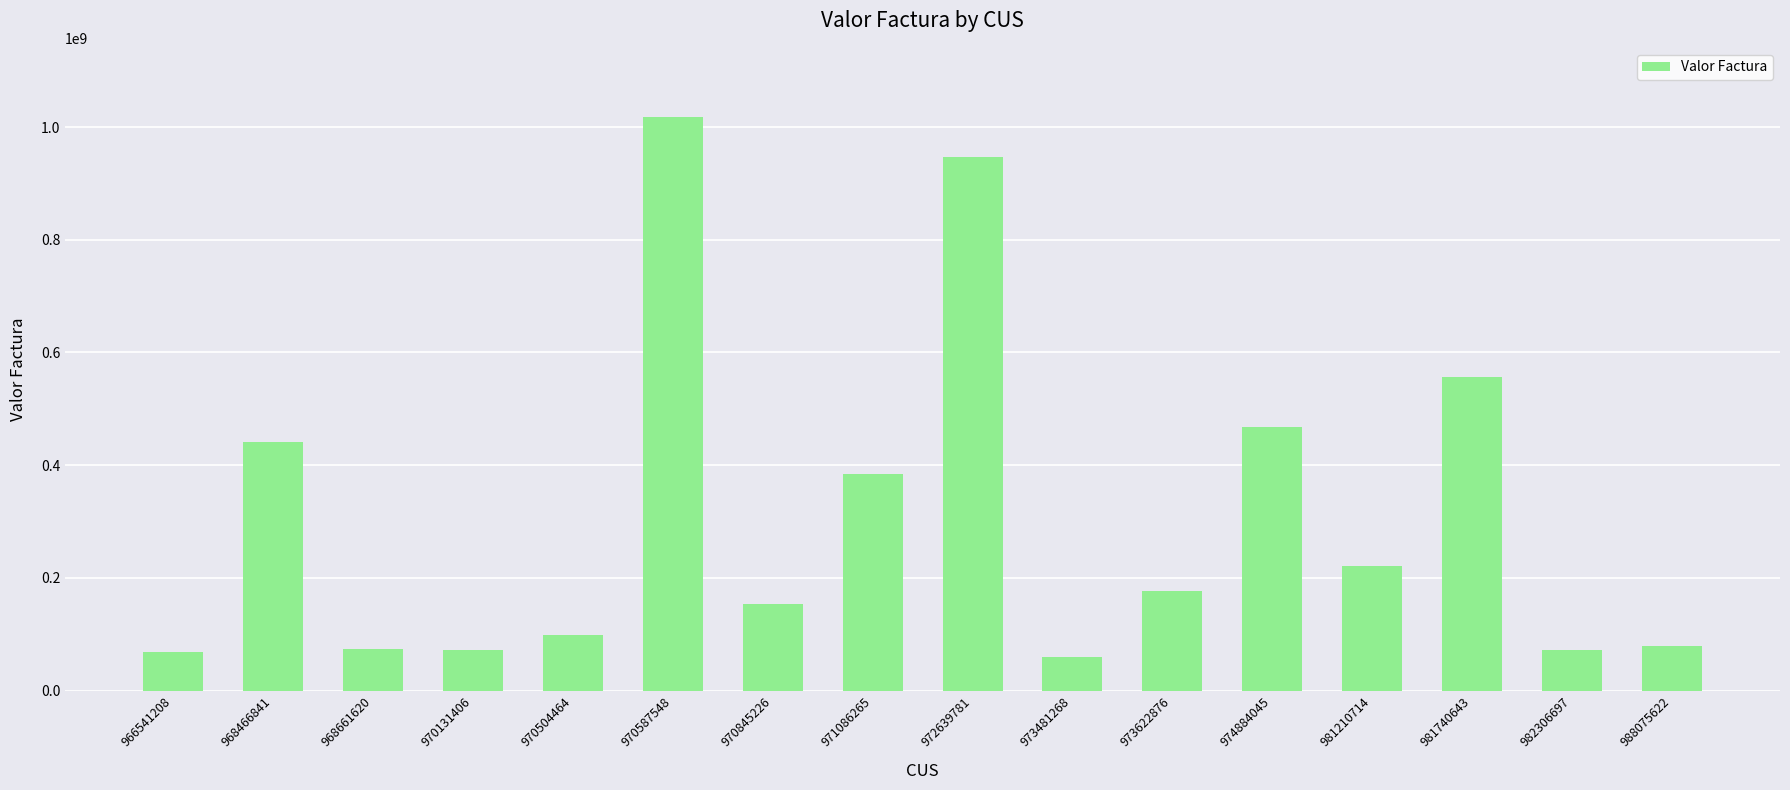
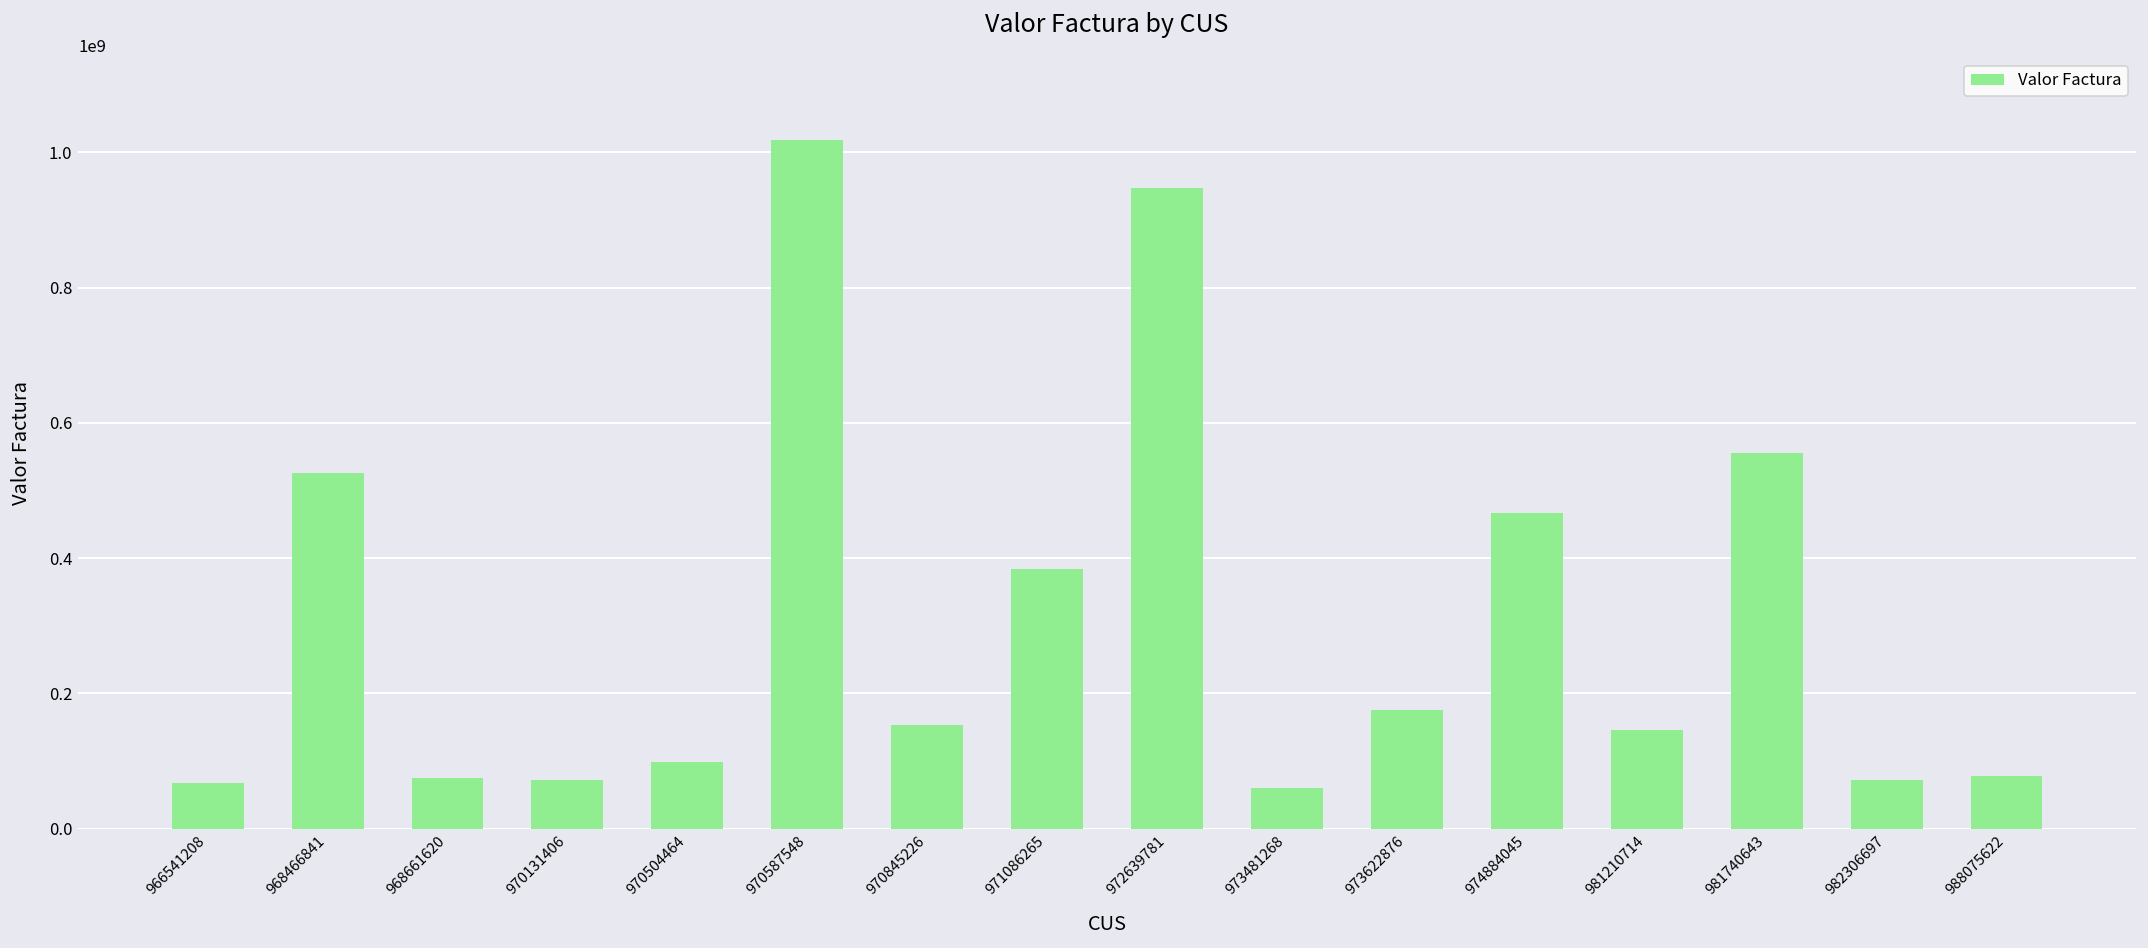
968466841: 440000000 -> 530000000
981210714: 220000000 -> 150000000
